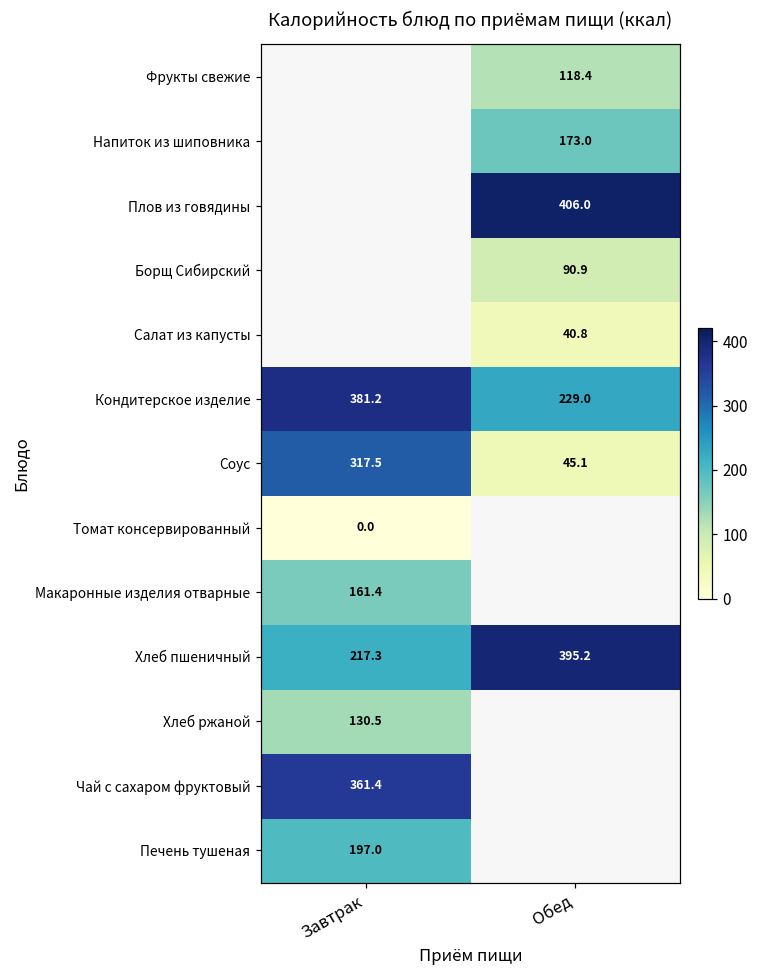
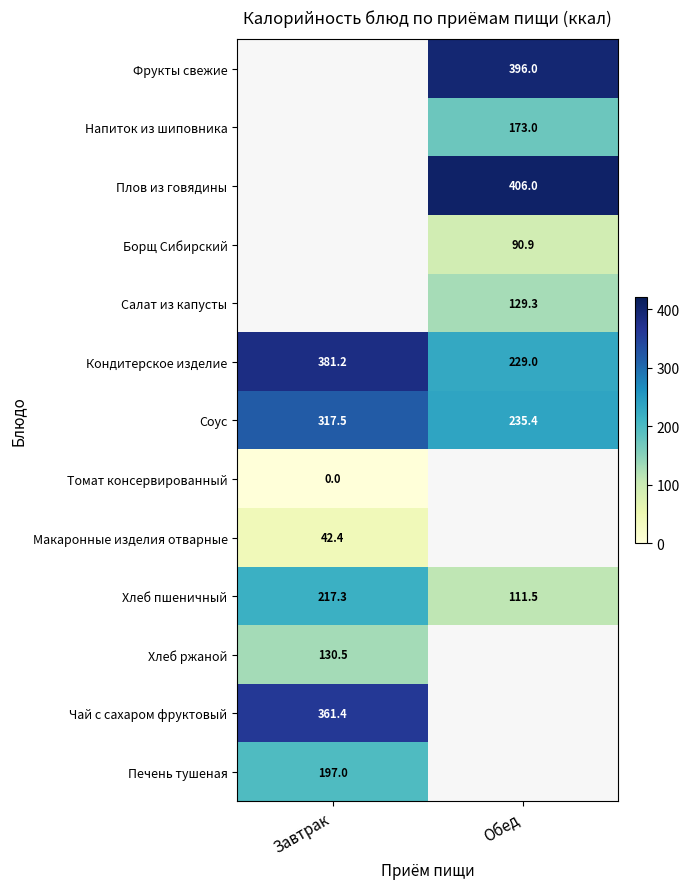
Фрукты свежие, Обед: 118.4 -> 396.0
Салат из капусты, Обед: 40.8 -> 129.3
Соус, Обед: 45.1 -> 235.4
Макаронные изделия отварные, Завтрак: 161.4 -> 42.4
Хлеб пшеничный, Обед: 395.2 -> 111.5
